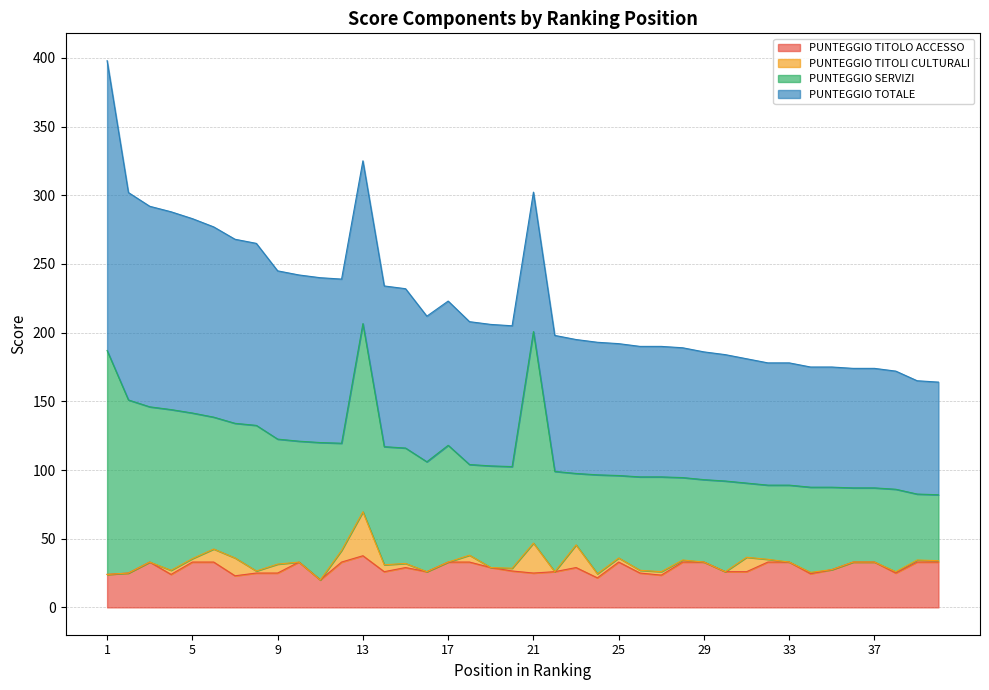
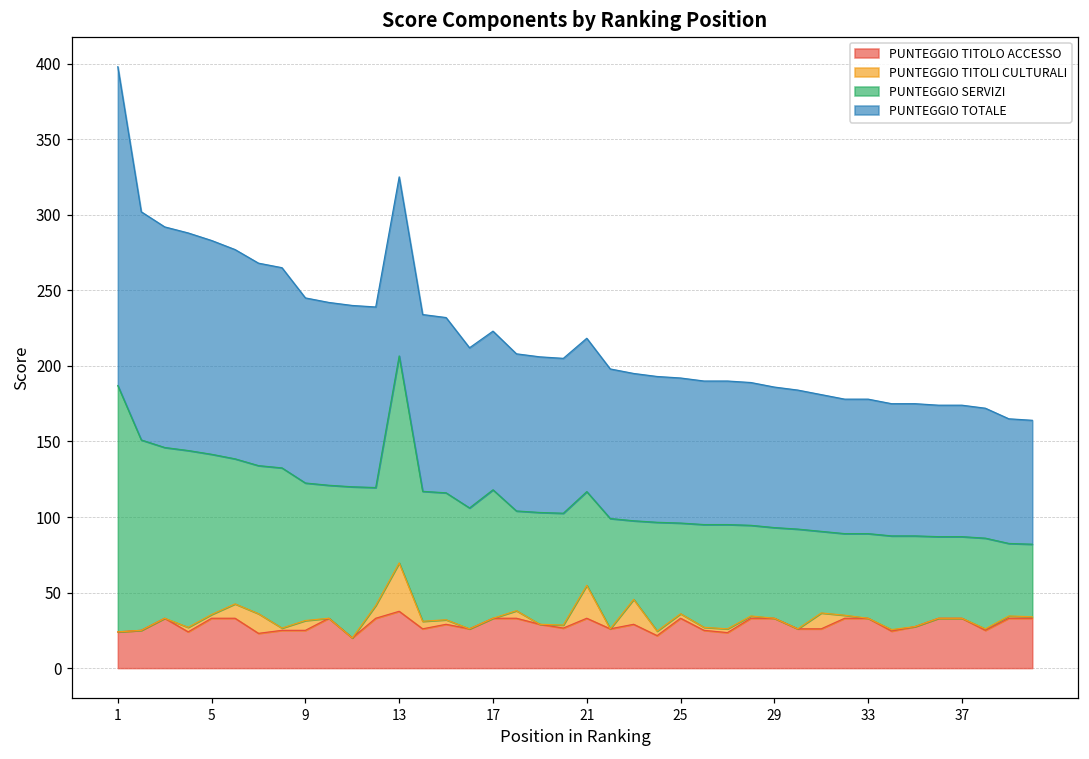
PUNTEGGIO TITOLO ACCESSO, 21: 25 -> 33
PUNTEGGIO SERVIZI, 21: 154 -> 62
